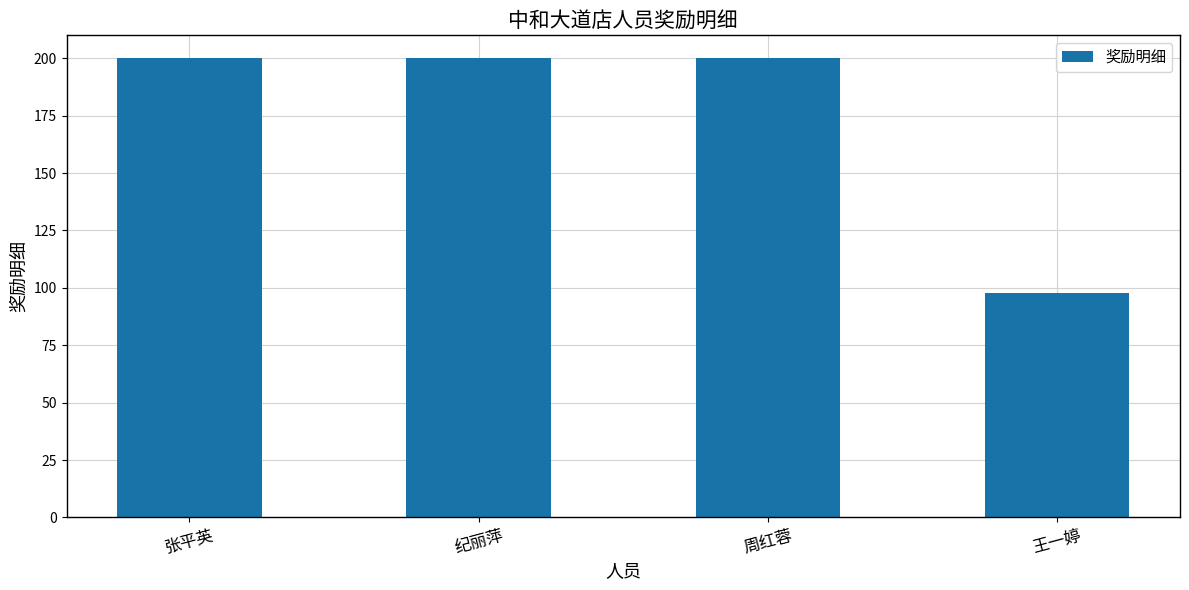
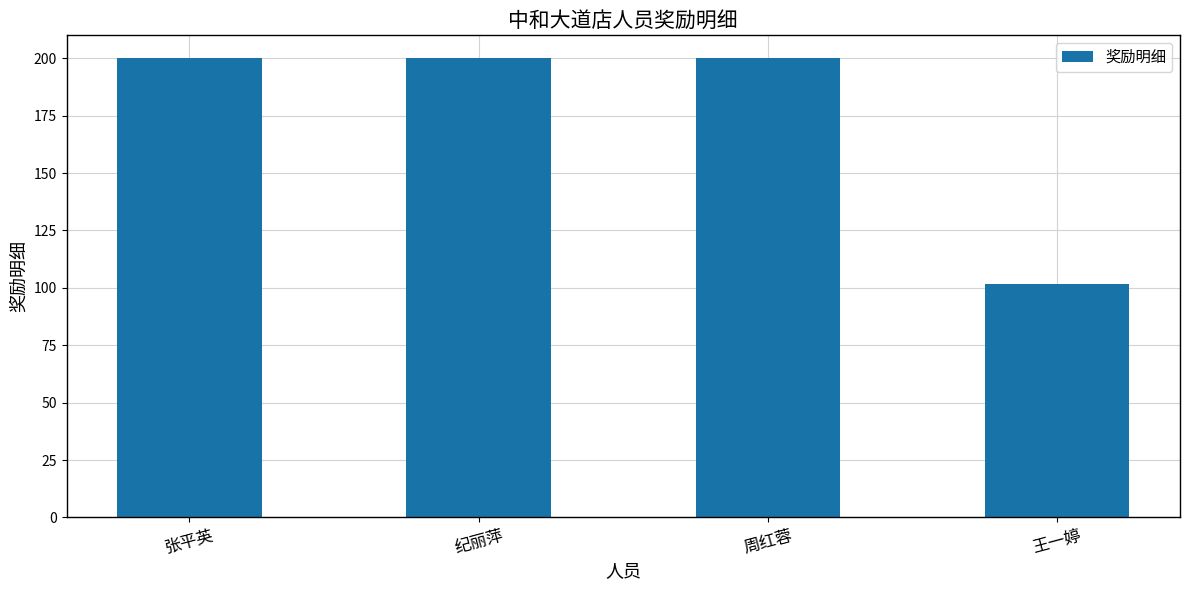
王一婷: 98 -> 102
